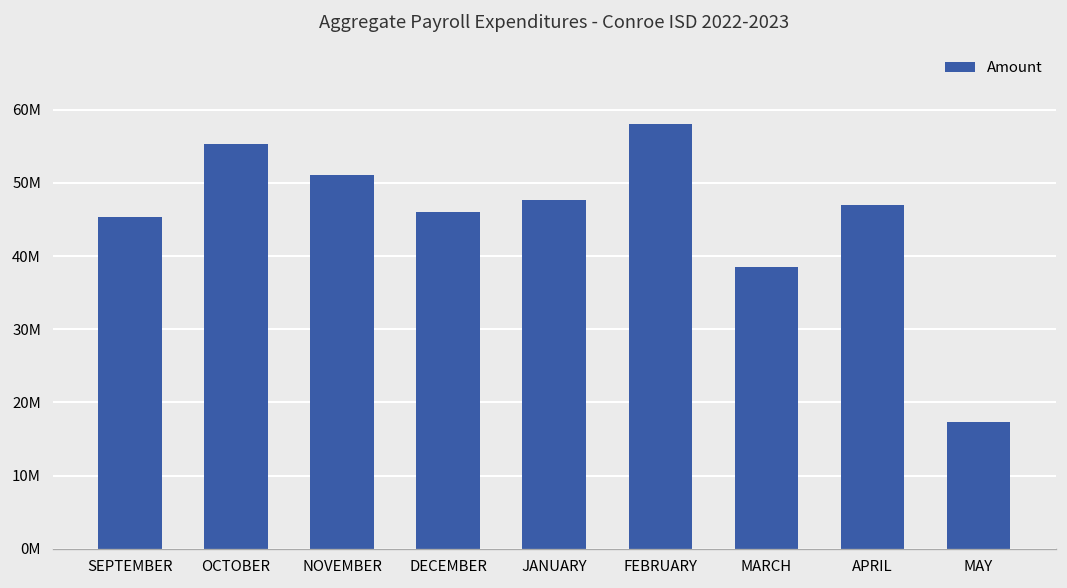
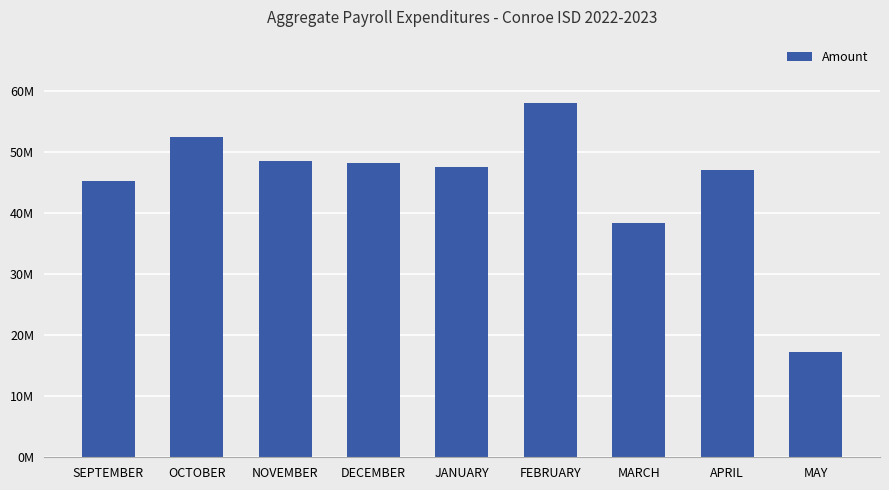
OCTOBER: 55000000 -> 53000000
NOVEMBER: 51000000 -> 49000000
DECEMBER: 46000000 -> 48000000
